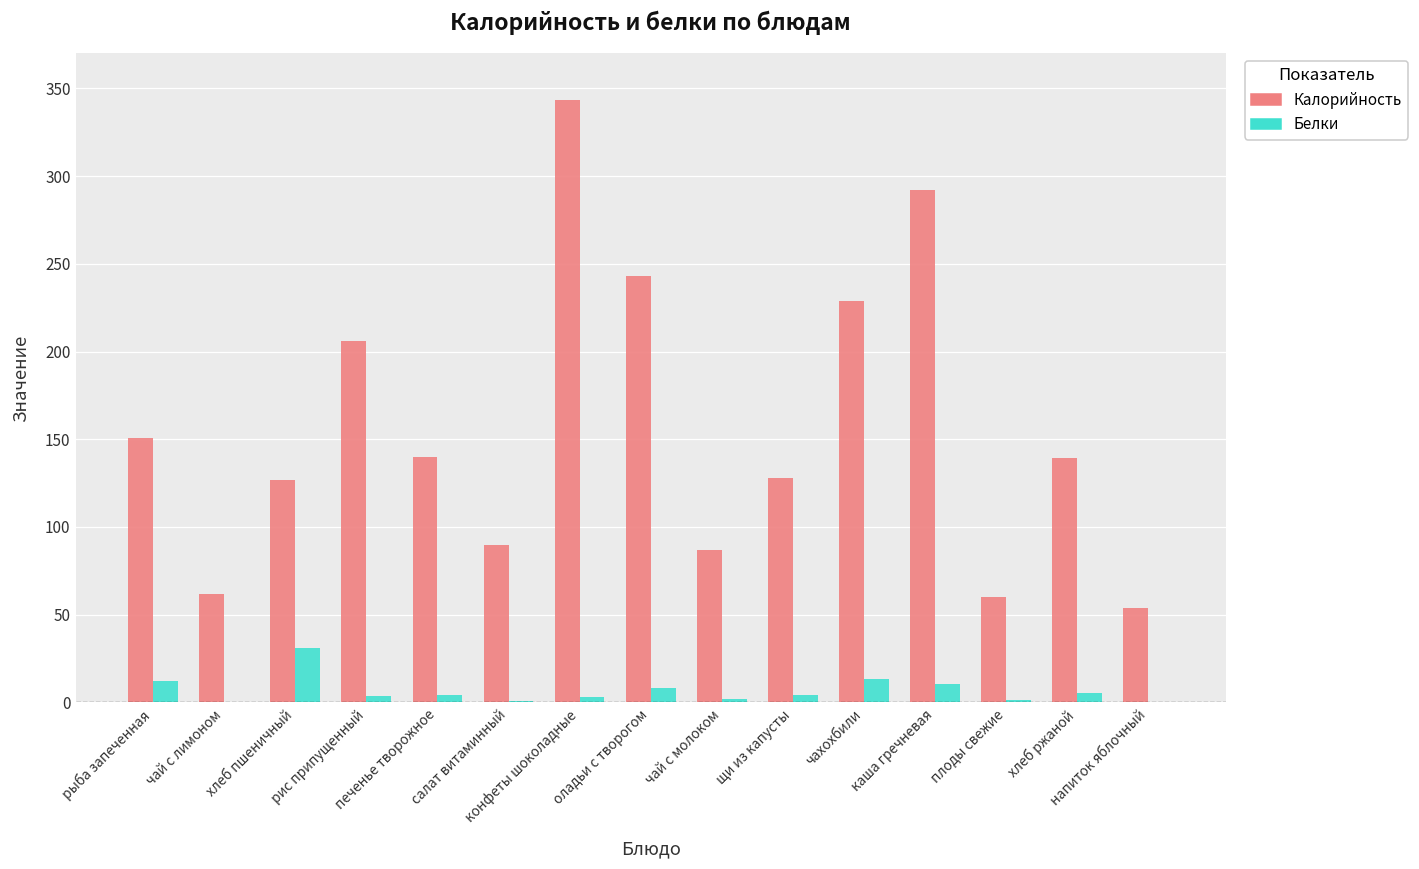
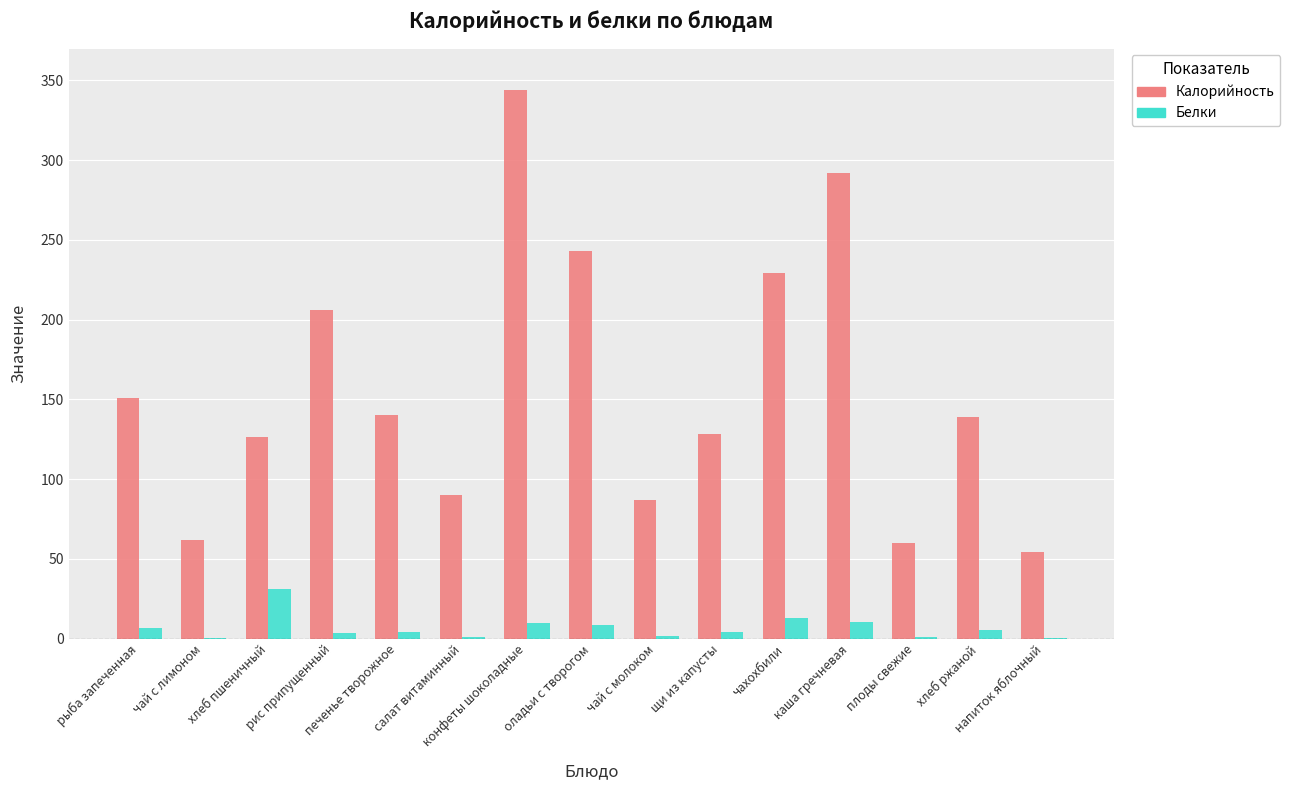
Белки, рыба запеченная: 12 -> 7
Белки, конфеты шоколадные: 3 -> 10
